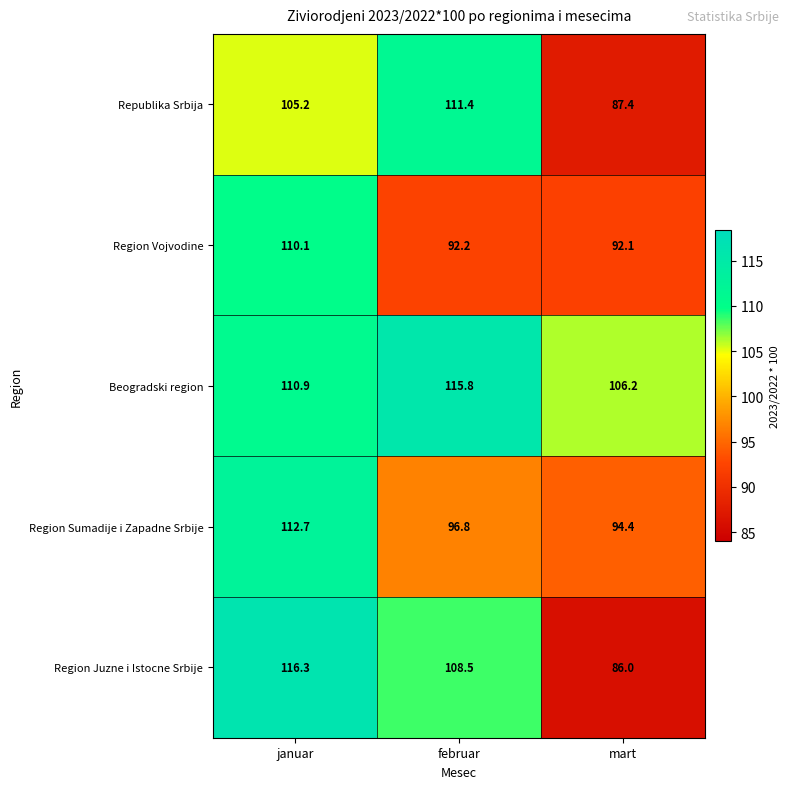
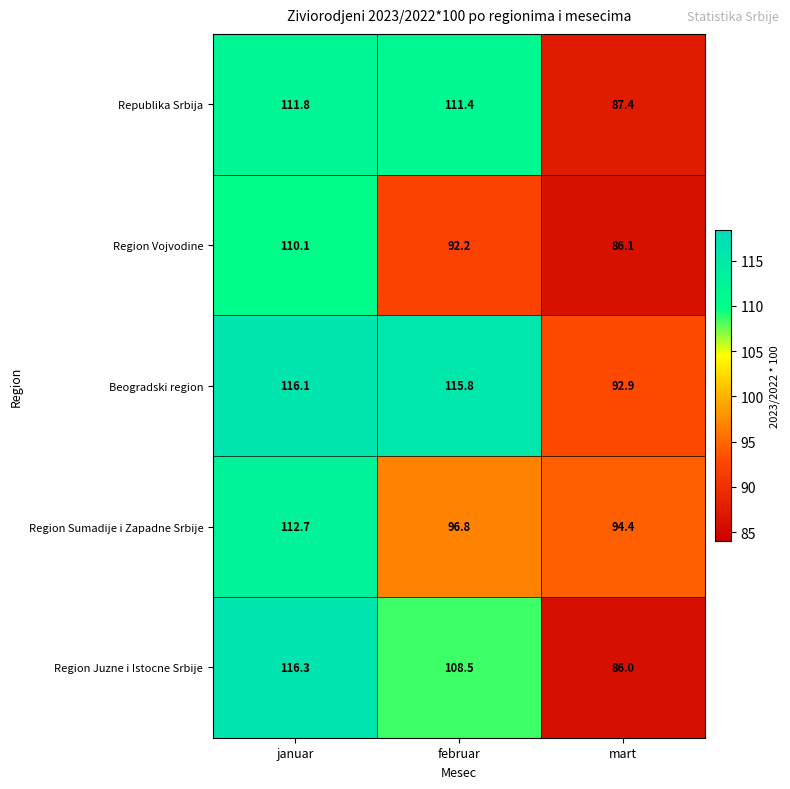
Republika Srbija, januar: 105.2 -> 111.8
Region Vojvodine, mart: 92.1 -> 86.1
Beogradski region, januar: 110.9 -> 116.1
Beogradski region, mart: 106.2 -> 92.9
